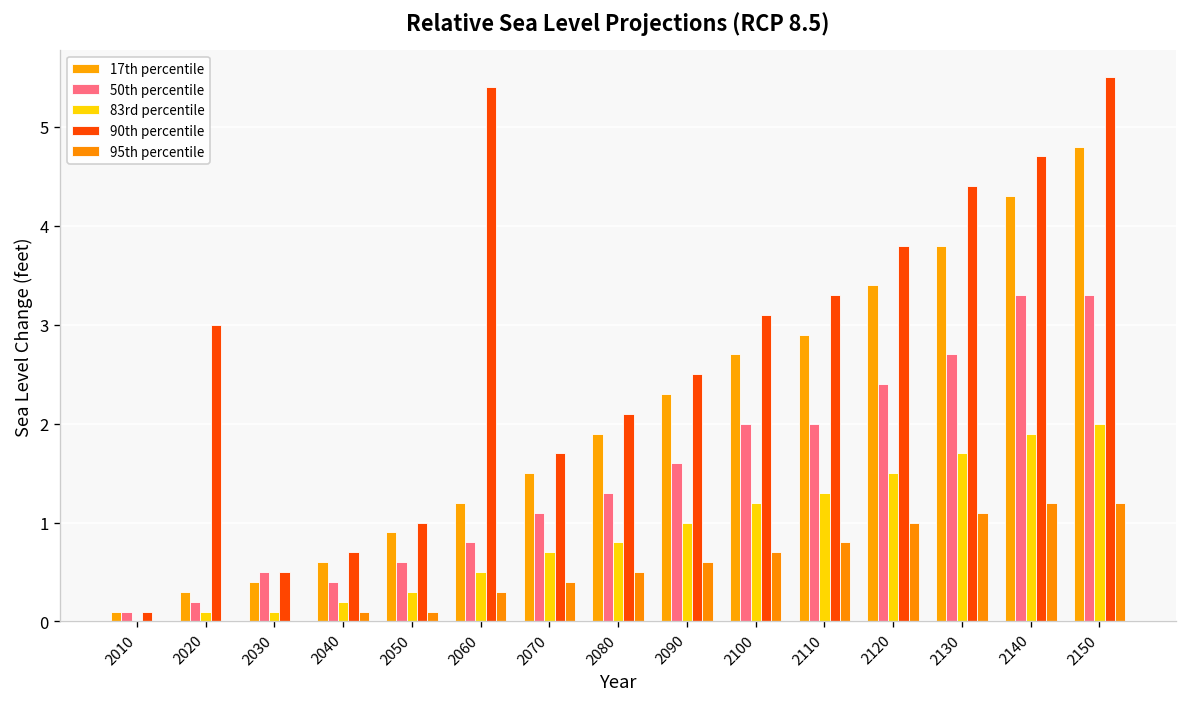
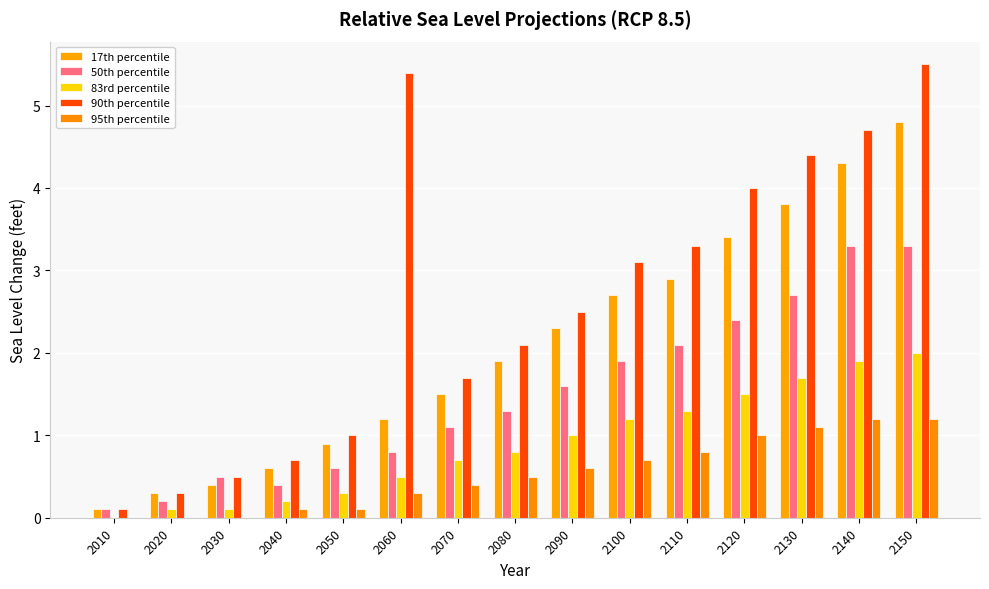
90th percentile, 2020: 3.0 -> 0.3
50th percentile, 2100: 2.0 -> 1.9
50th percentile, 2110: 2.0 -> 2.1
90th percentile, 2120: 3.8 -> 4.0
